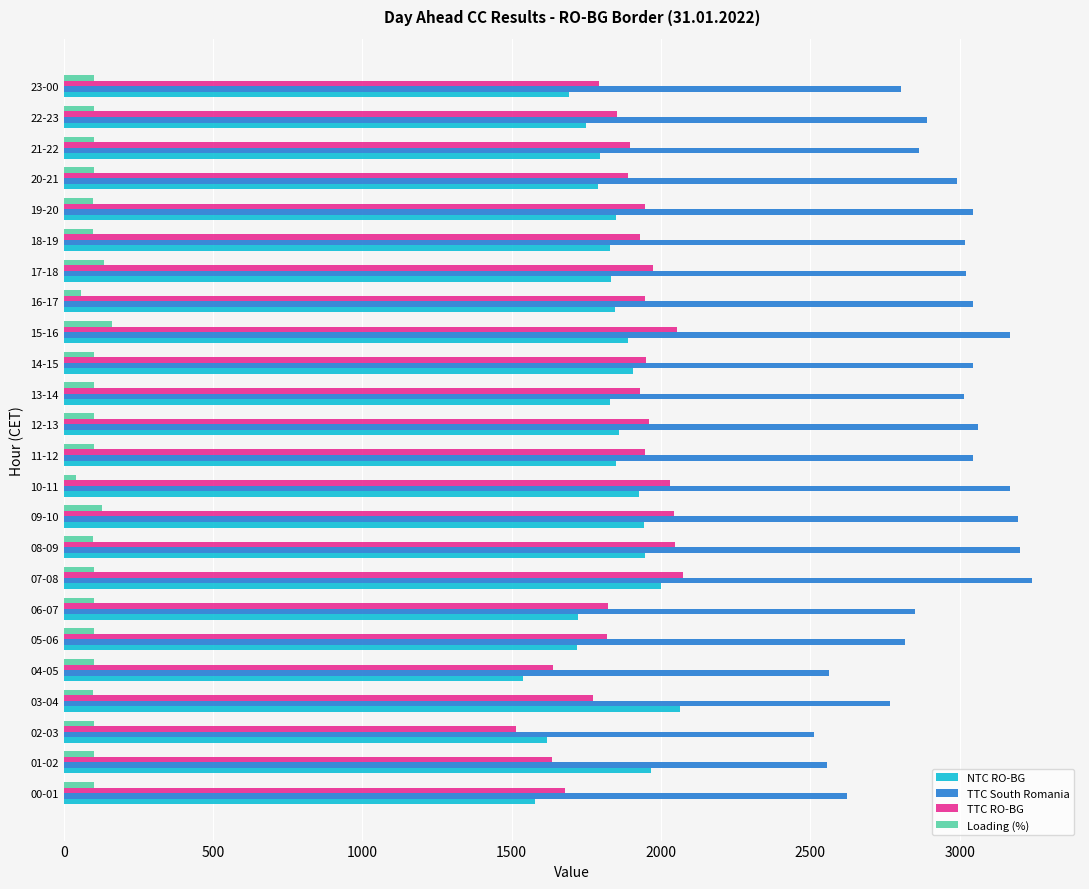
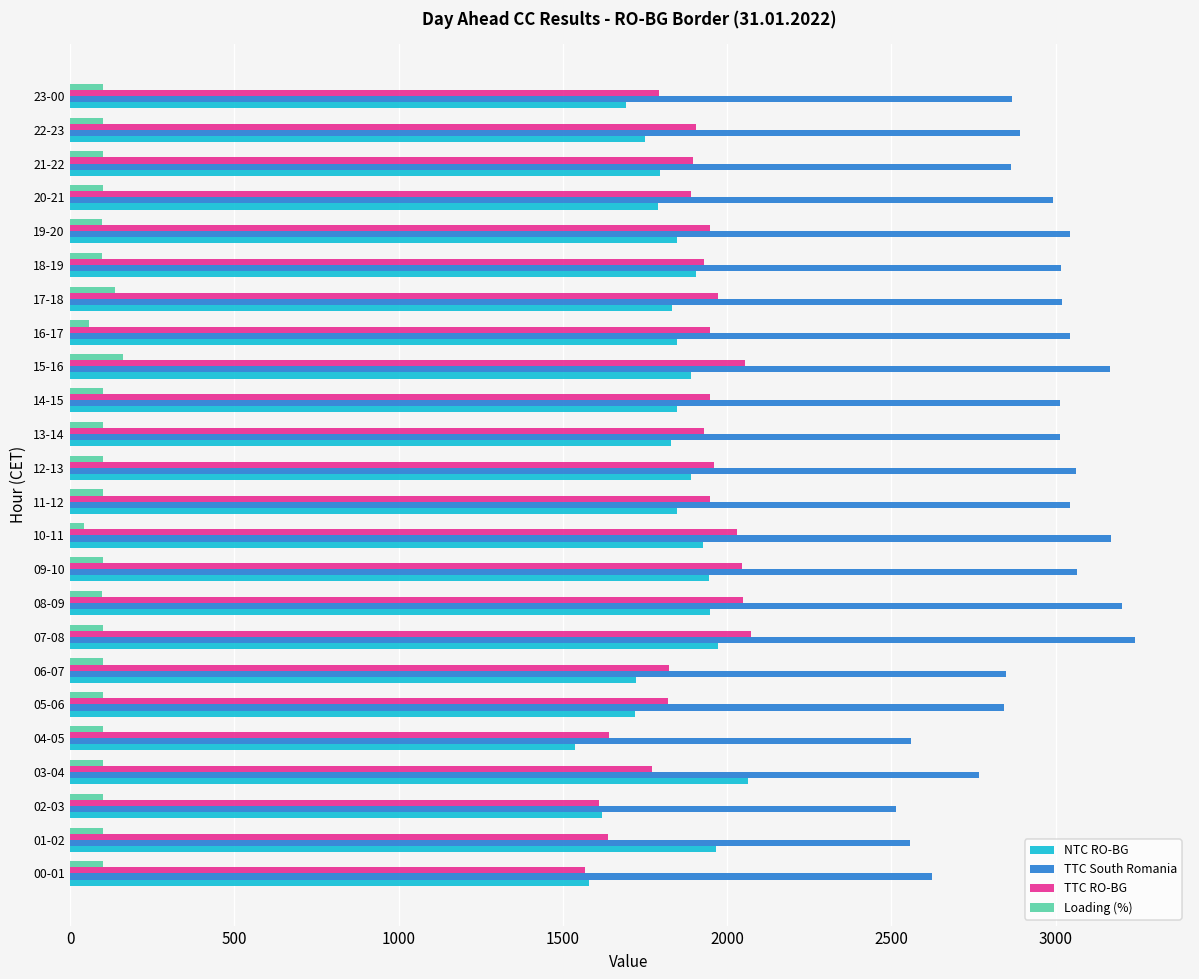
TTC South Romania, 23-00: 2800 -> 2870
TTC RO-BG, 22-23: 1850 -> 1910
NTC RO-BG, 18-19: 1830 -> 1910
TTC South Romania, 14-15: 3050 -> 3010
NTC RO-BG, 14-15: 1910 -> 1850
NTC RO-BG, 12-13: 1860 -> 1890
Loading (%), 09-10: 130 -> 100
TTC South Romania, 09-10: 3190 -> 3060
NTC RO-BG, 07-08: 2000 -> 1970
TTC South Romania, 05-06: 2820 -> 2840
TTC RO-BG, 02-03: 1510 -> 1610
TTC RO-BG, 00-01: 1680 -> 1570
